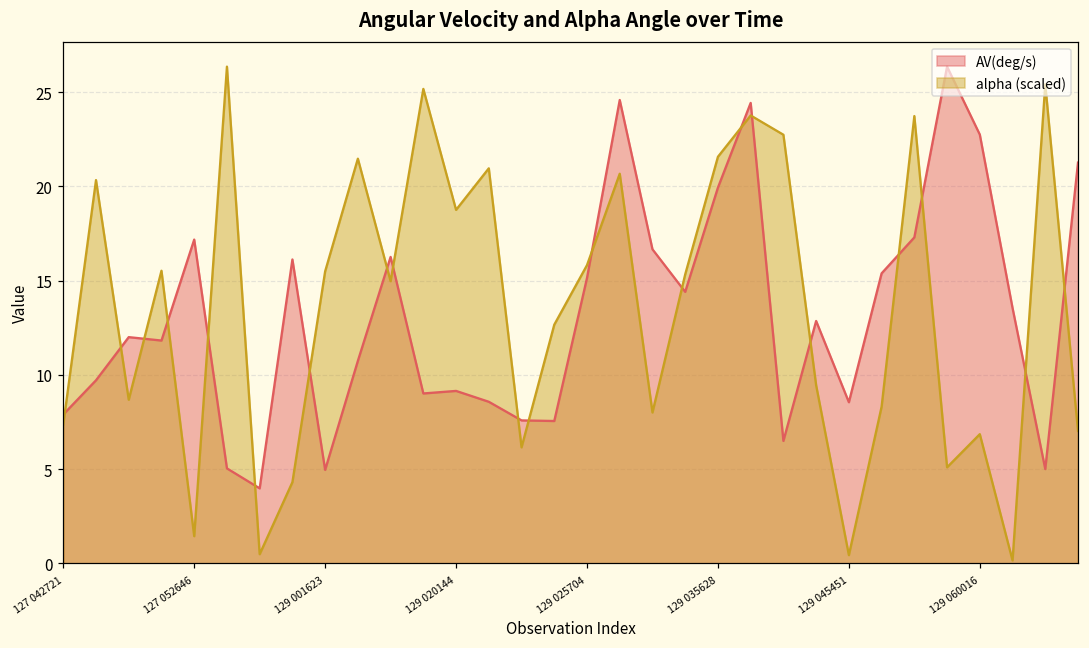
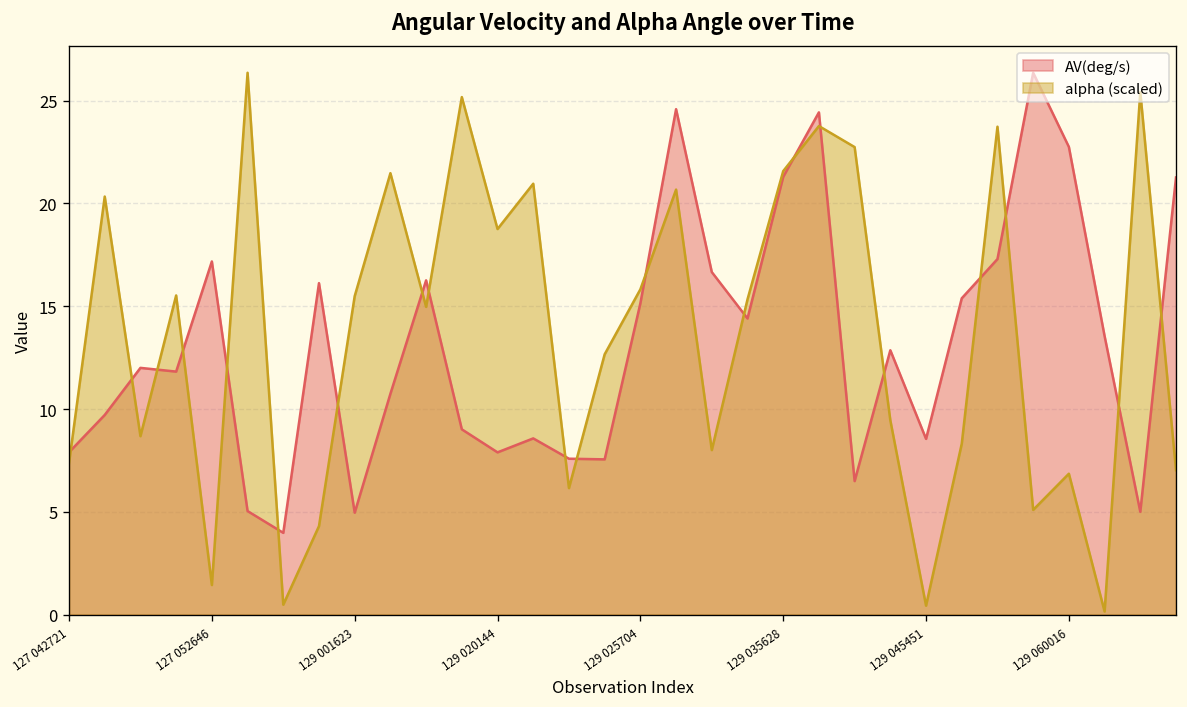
AV(deg/s), 129 020144: 9.1 -> 7.9
AV(deg/s), 129 035628: 19.9 -> 21.3
